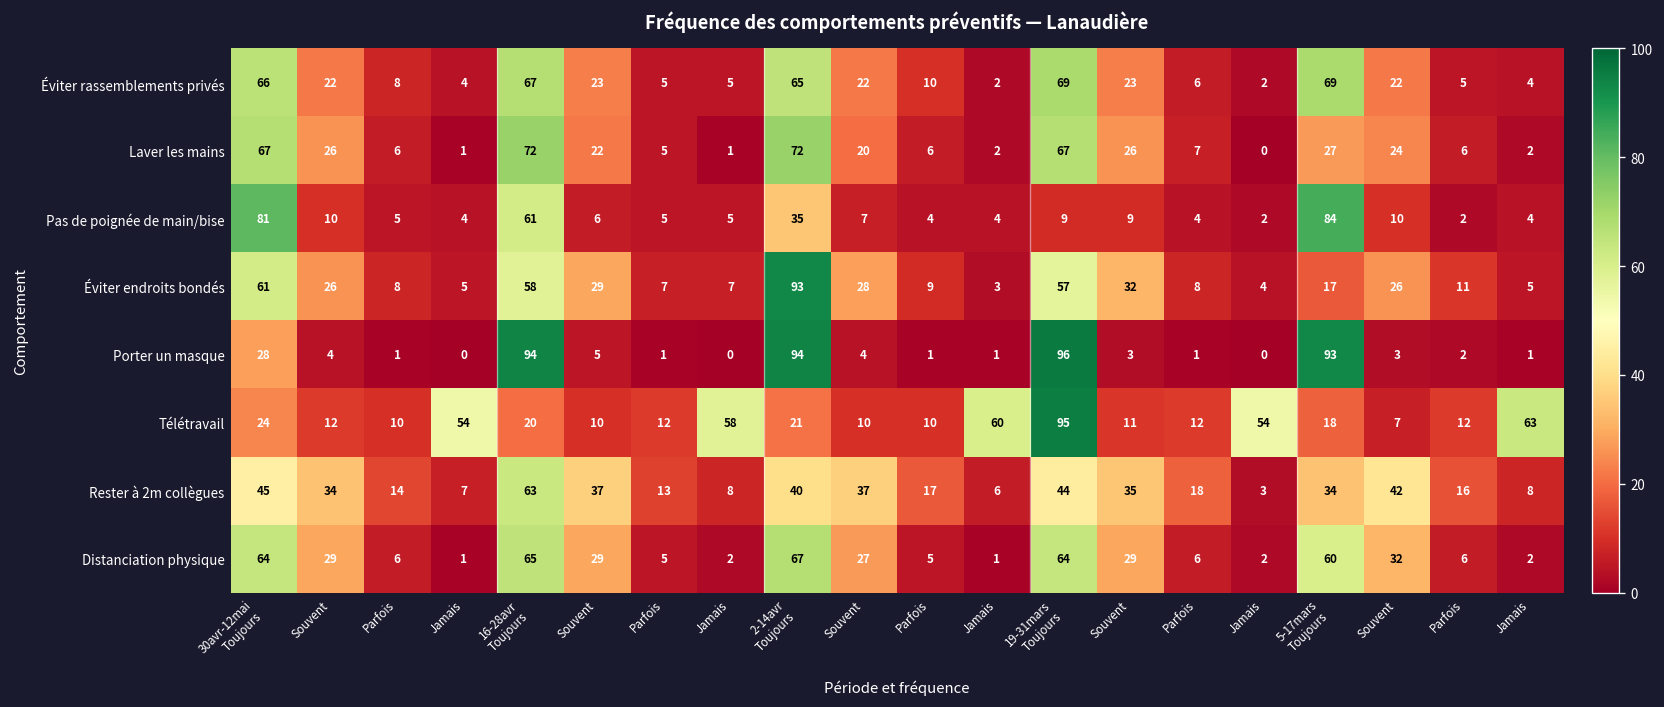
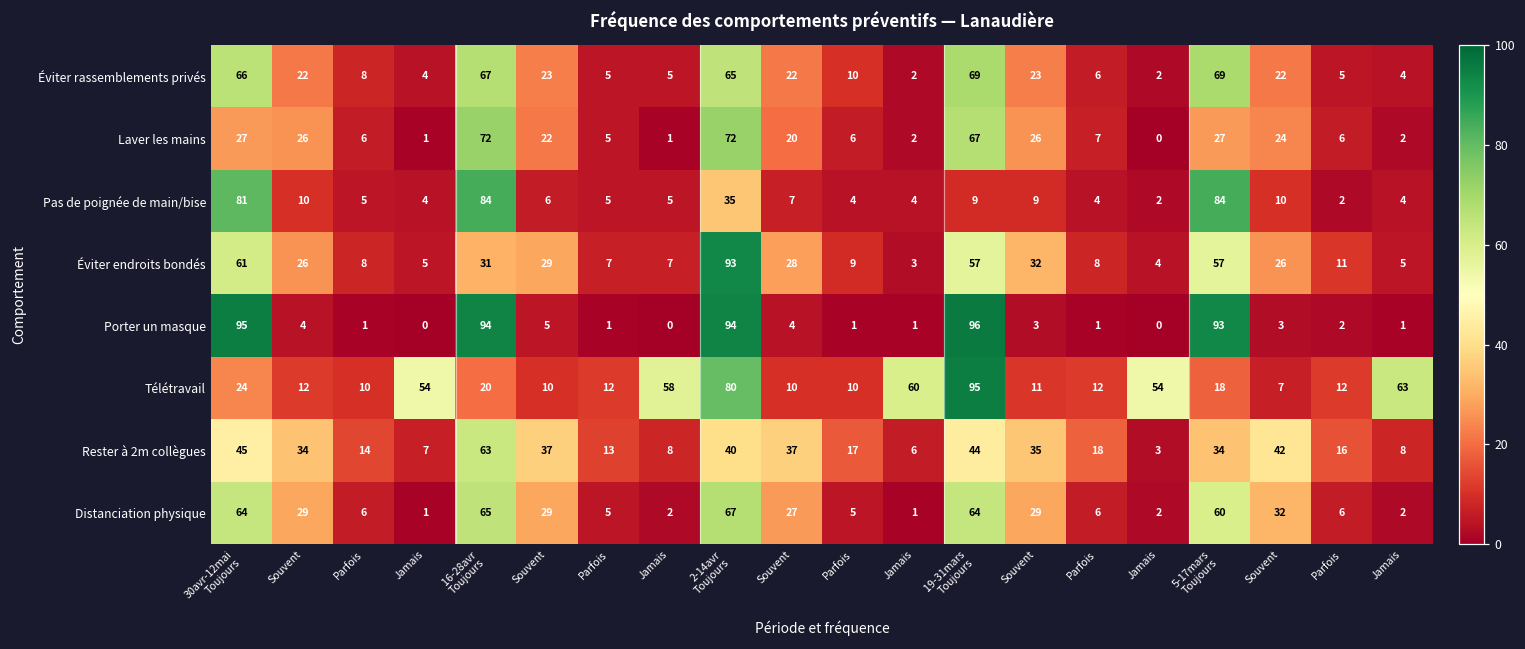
Laver les mains, 30avr-12mai Toujours: 67 -> 27
Pas de poignée de main/bise, 16-28avr Toujours: 61 -> 84
Éviter endroits bondés, 16-28avr Toujours: 58 -> 31
Éviter endroits bondés, 5-17mars Toujours: 17 -> 57
Porter un masque, 30avr-12mai Toujours: 28 -> 95
Télétravail, 2-14avr Toujours: 21 -> 80
